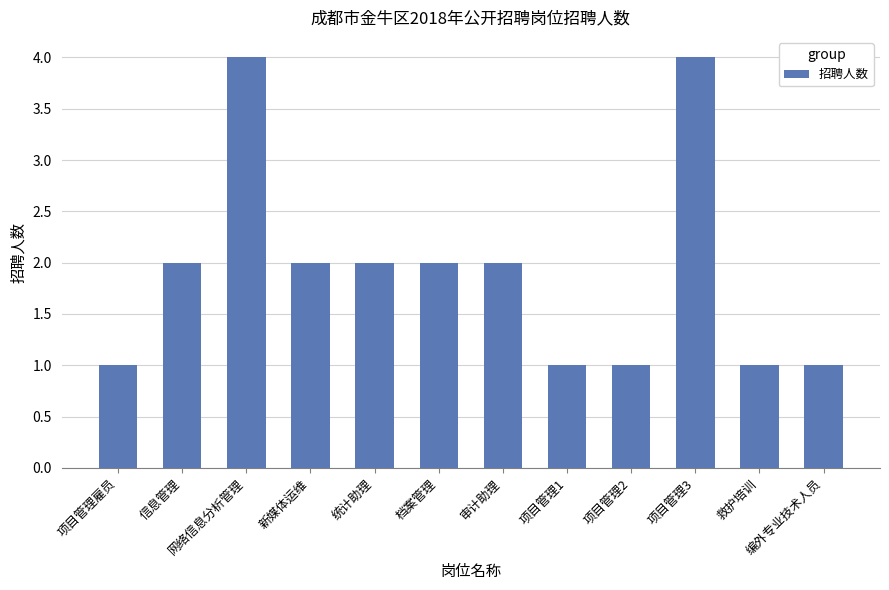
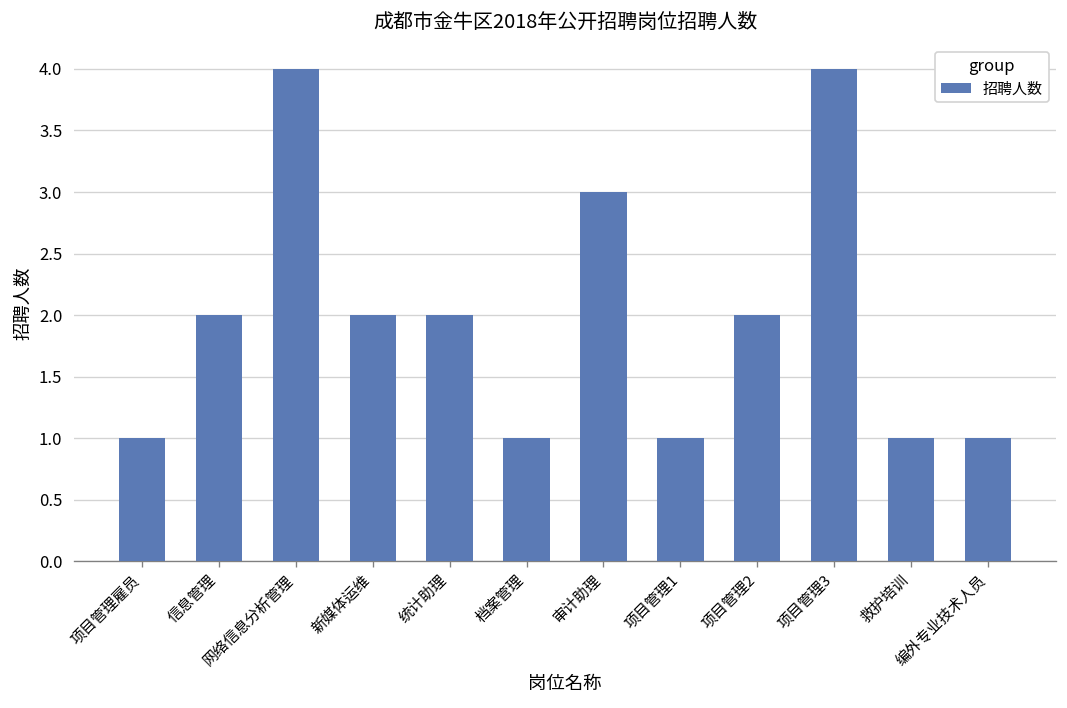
档案管理: 2 -> 1
审计助理: 2 -> 3
项目管理2: 1 -> 2
